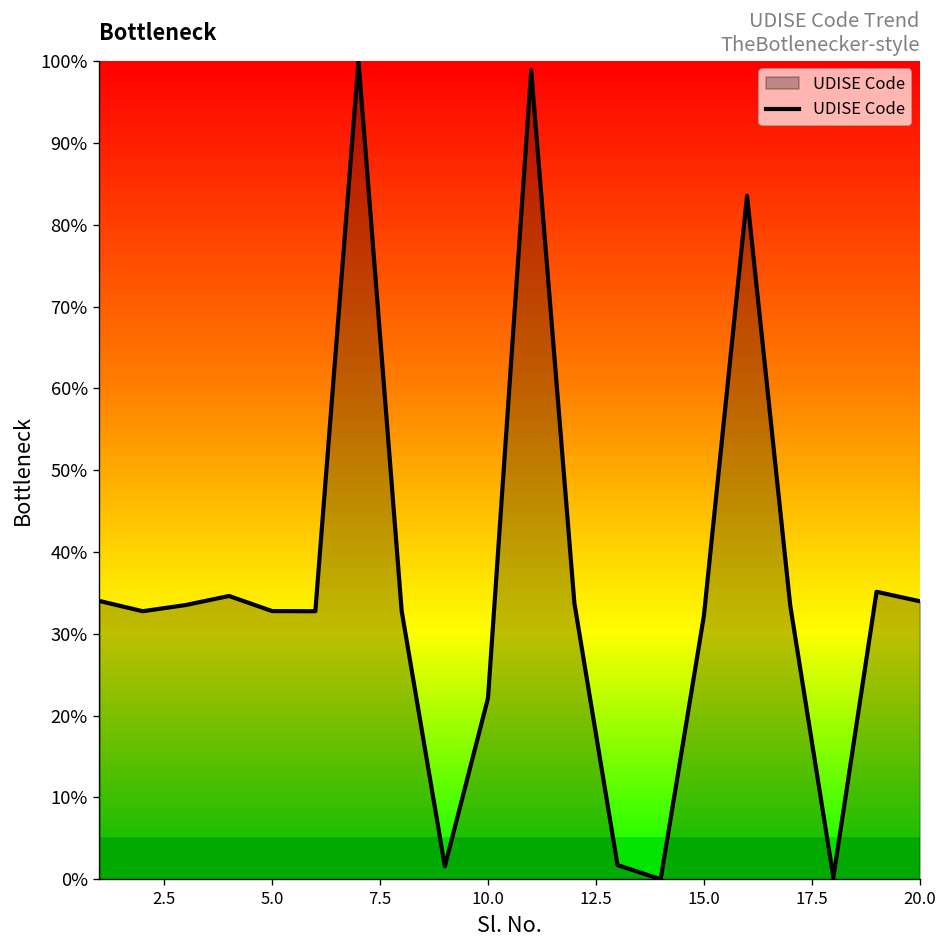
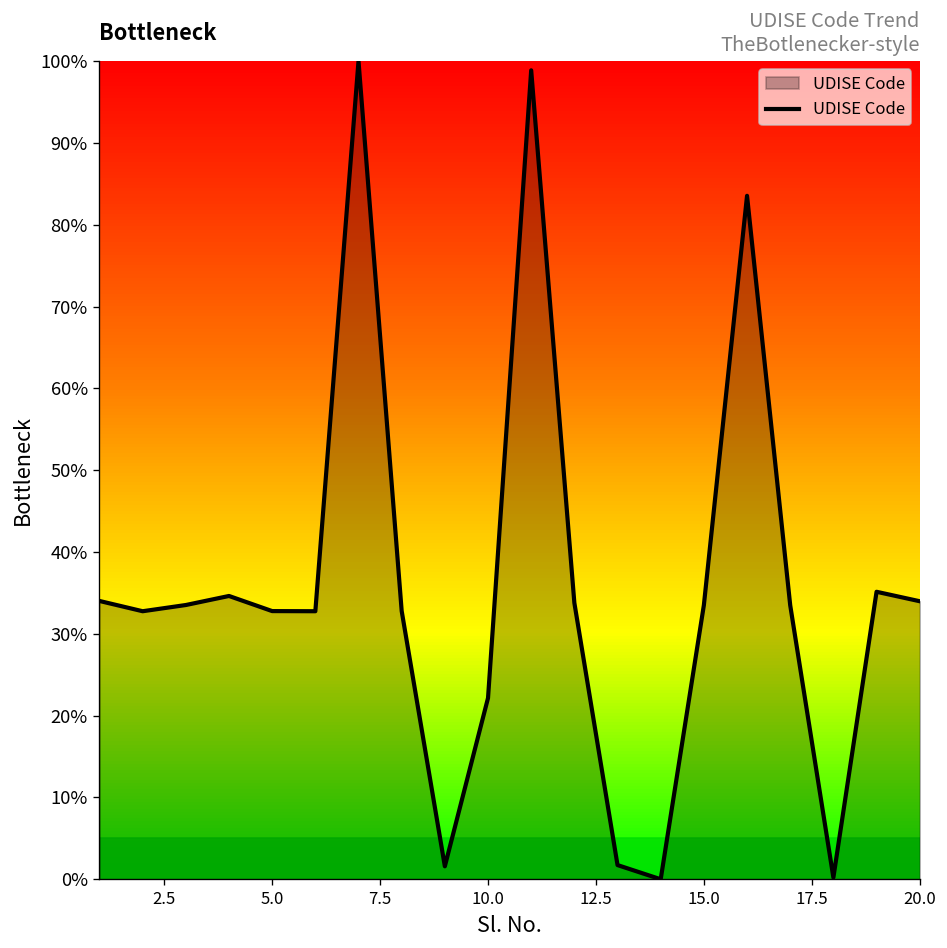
15.0: 32% -> 34%
